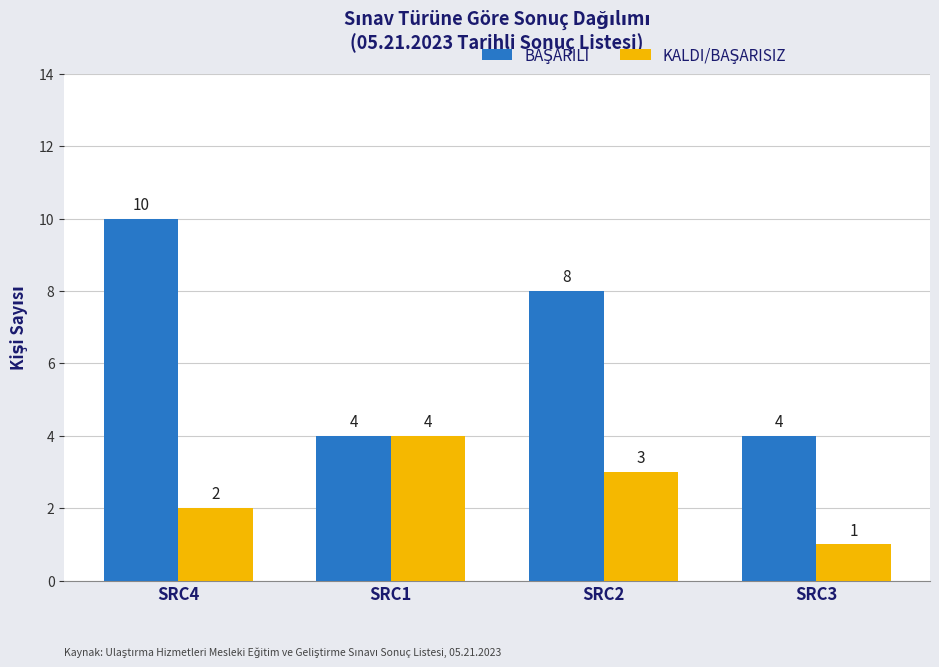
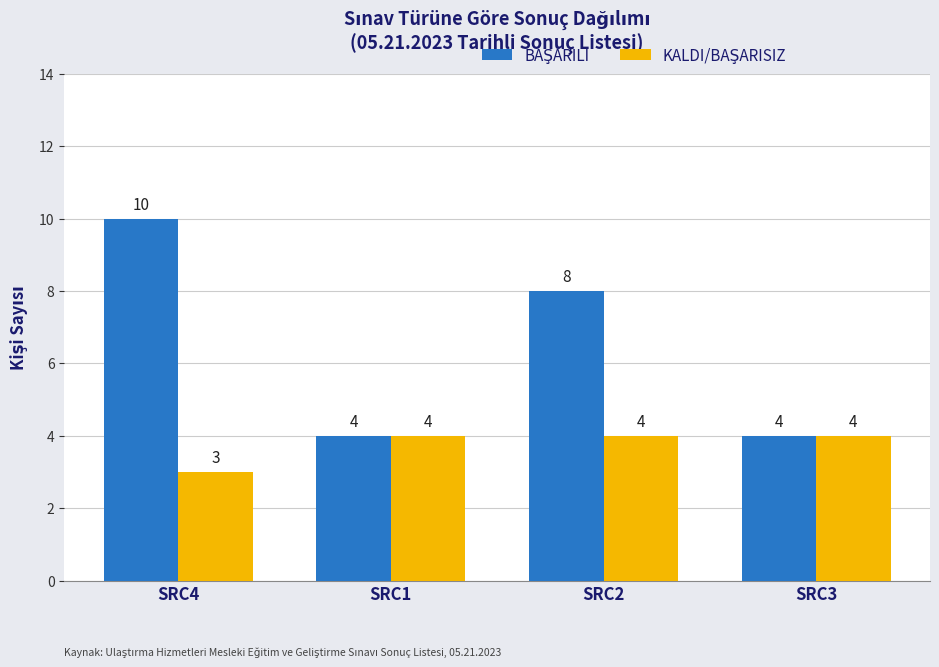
KALDI/BAŞARISIZ, SRC4: 2 -> 3
KALDI/BAŞARISIZ, SRC2: 3 -> 4
KALDI/BAŞARISIZ, SRC3: 1 -> 4
